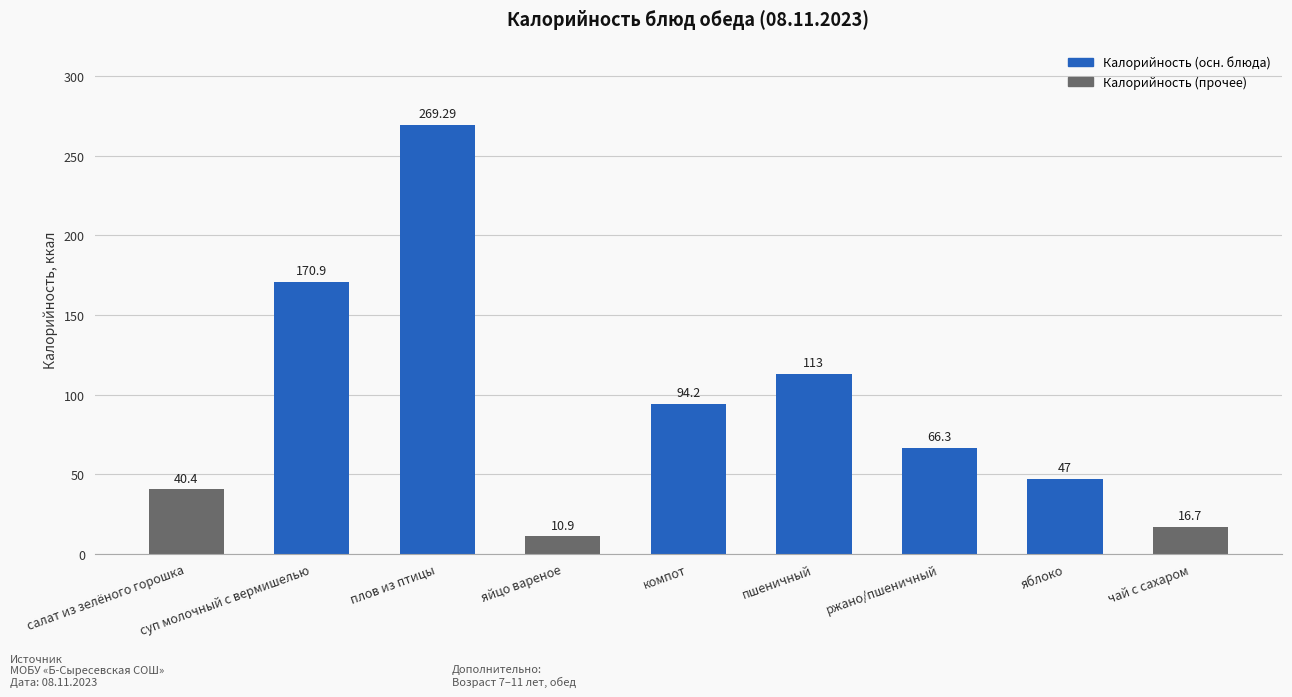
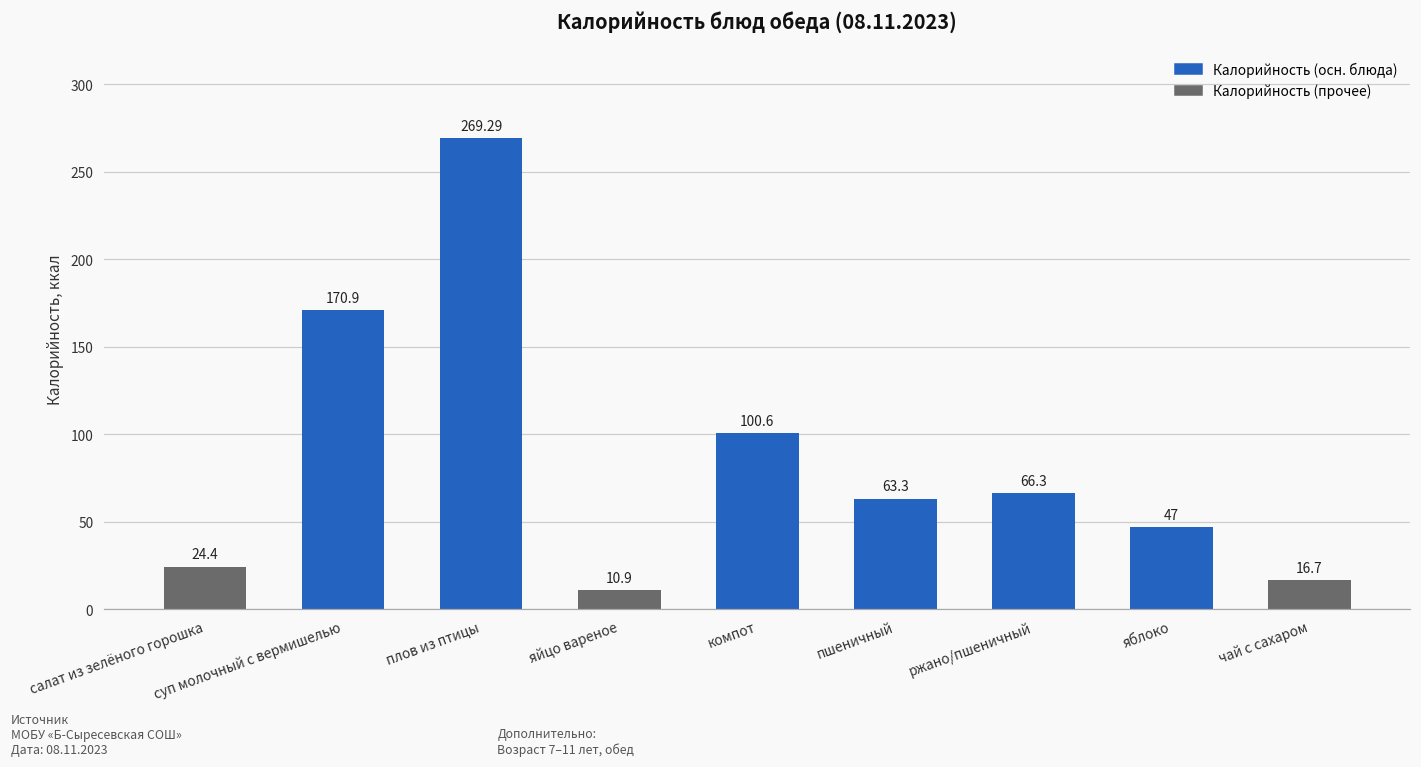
салат из зелёного горошка: 40.4 -> 24.4
компот: 94.2 -> 100.6
пшеничный: 113 -> 63.3
